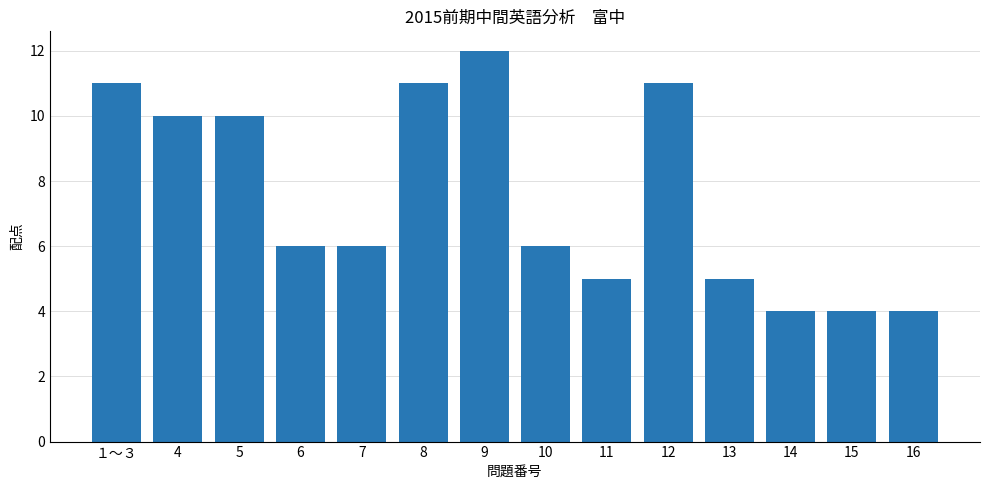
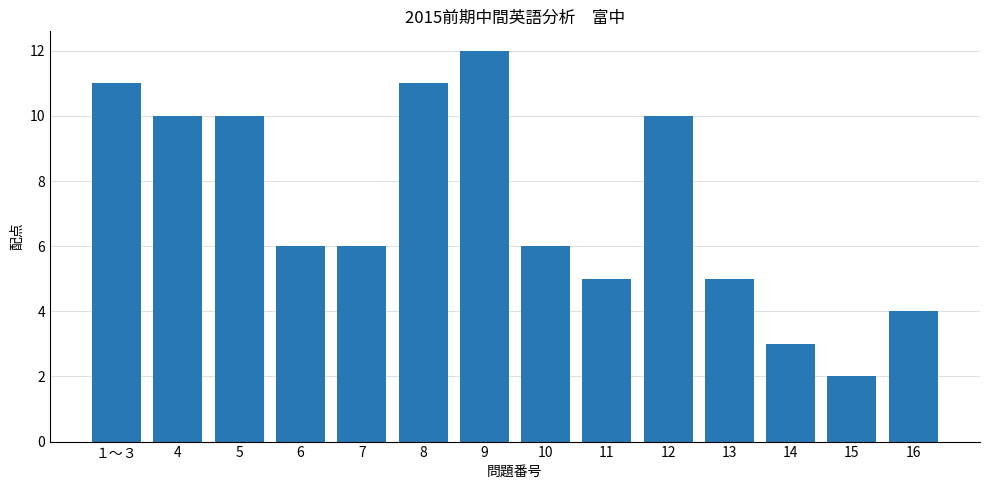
12: 11 -> 10
14: 4 -> 3
15: 4 -> 2
